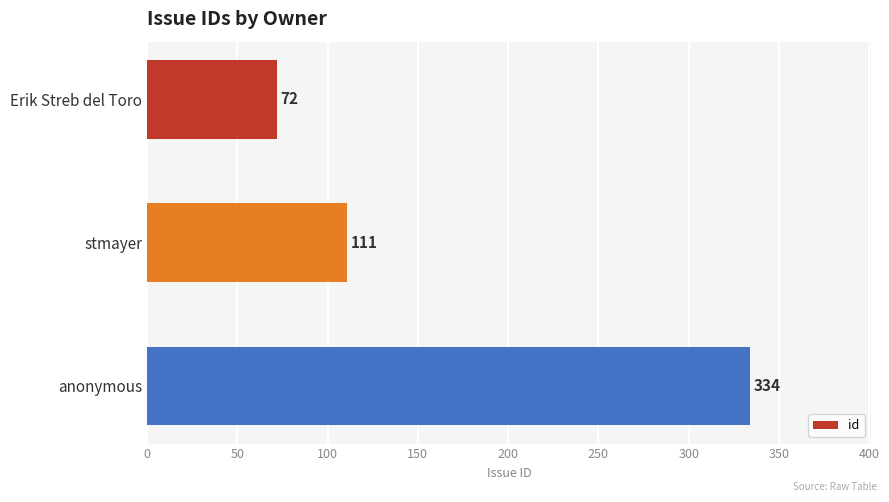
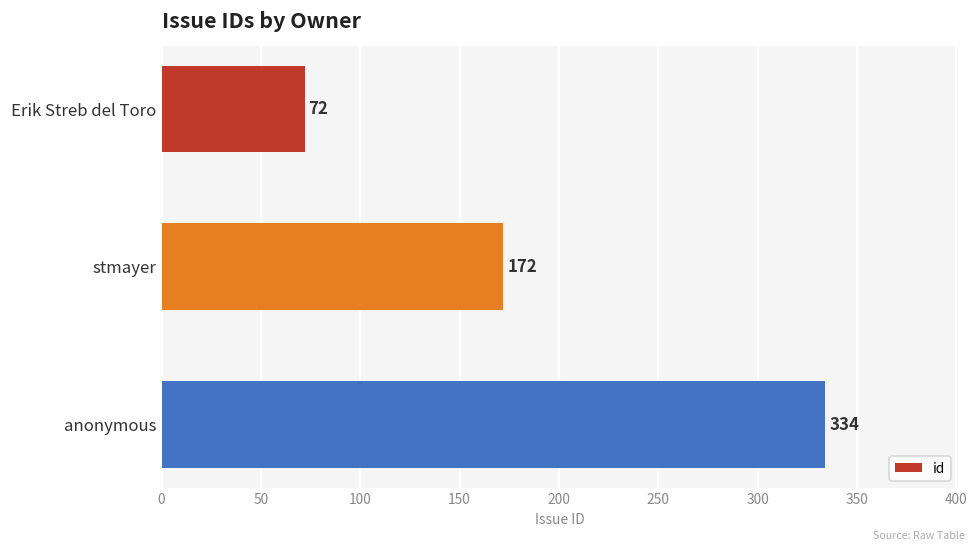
stmayer: 111 -> 172
